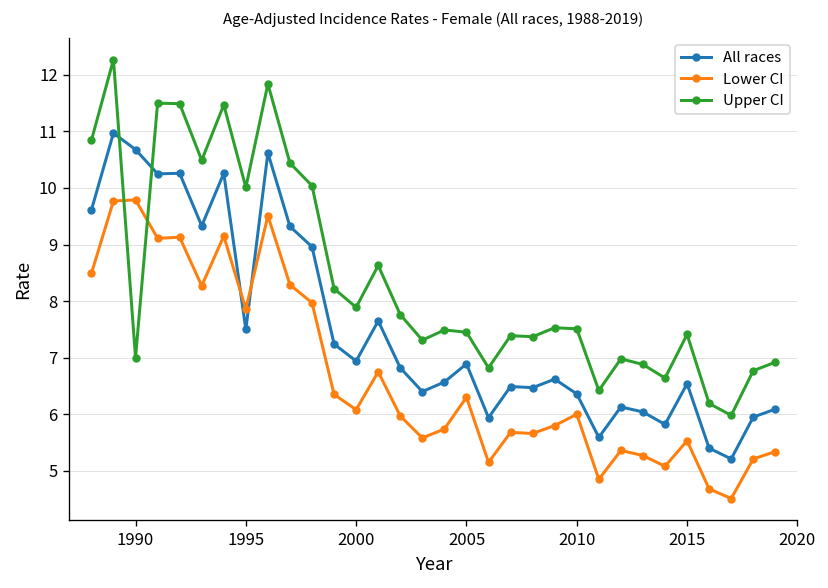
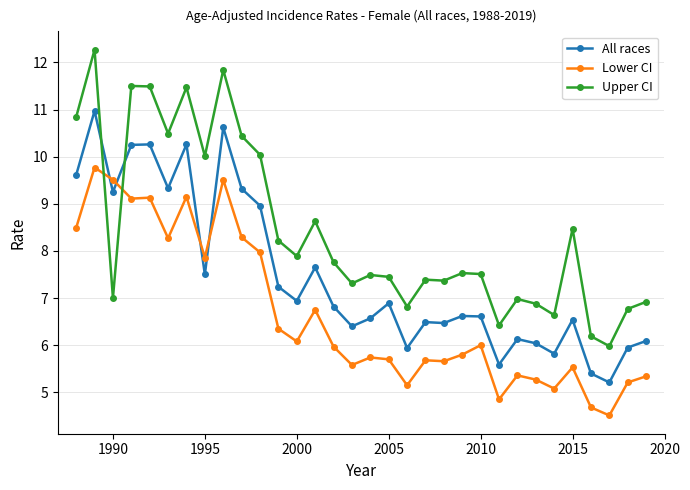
All races, 1990: 10.7 -> 9.3
Lower CI, 1990: 9.8 -> 9.5
Lower CI, 2005: 6.3 -> 5.7
All races, 2010: 6.4 -> 6.6
Upper CI, 2015: 7.4 -> 8.5
